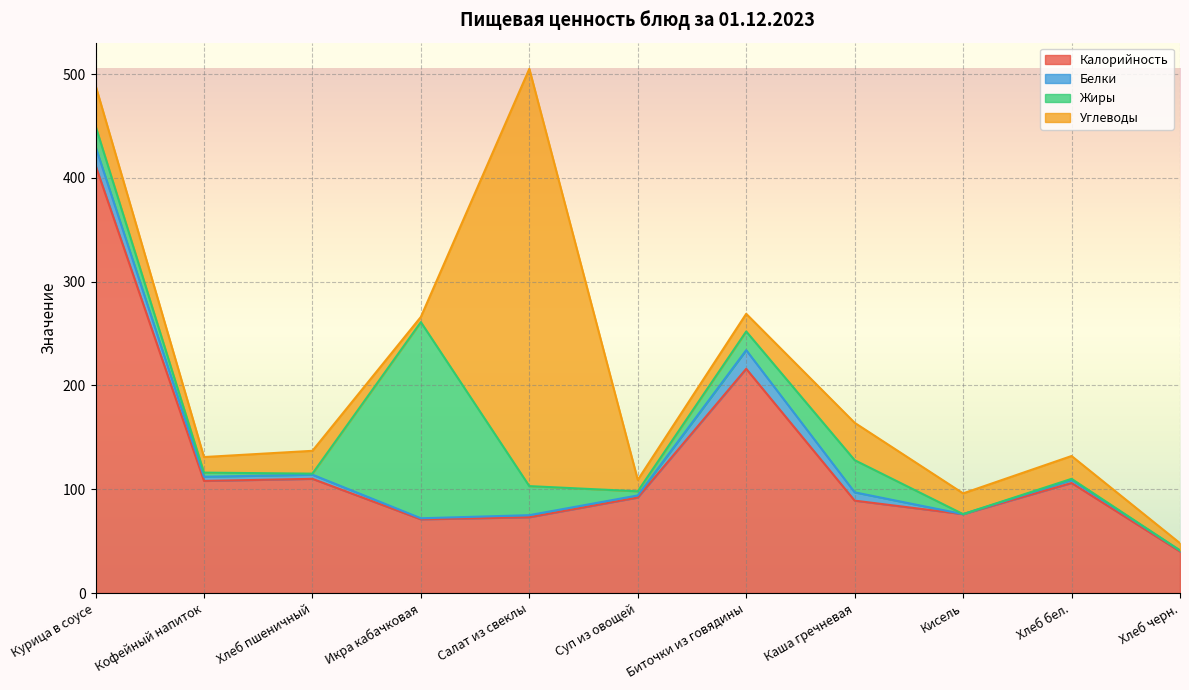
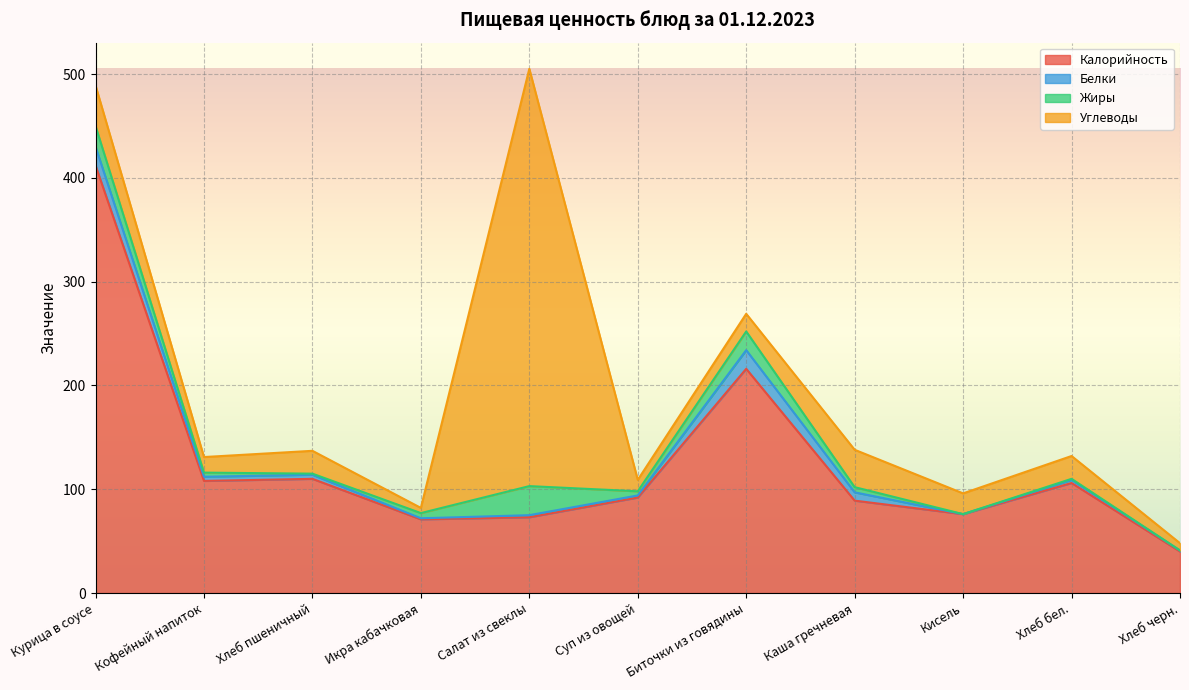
Жиры, Икра кабачковая: 189 -> 5
Жиры, Каша гречневая: 31 -> 5
